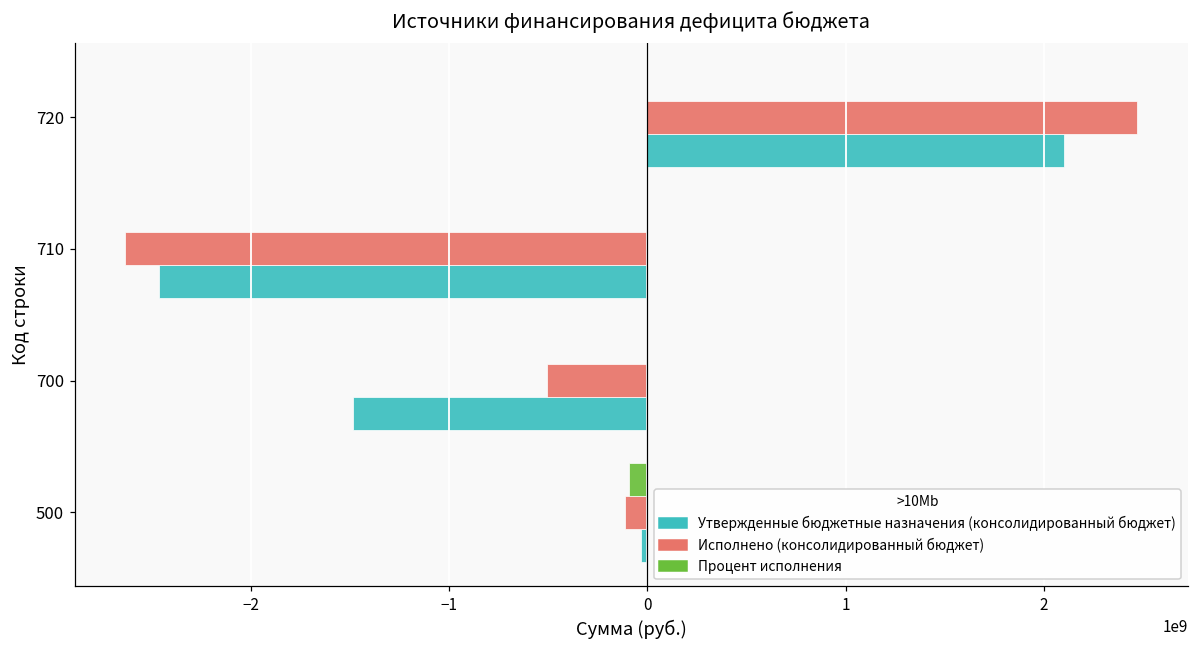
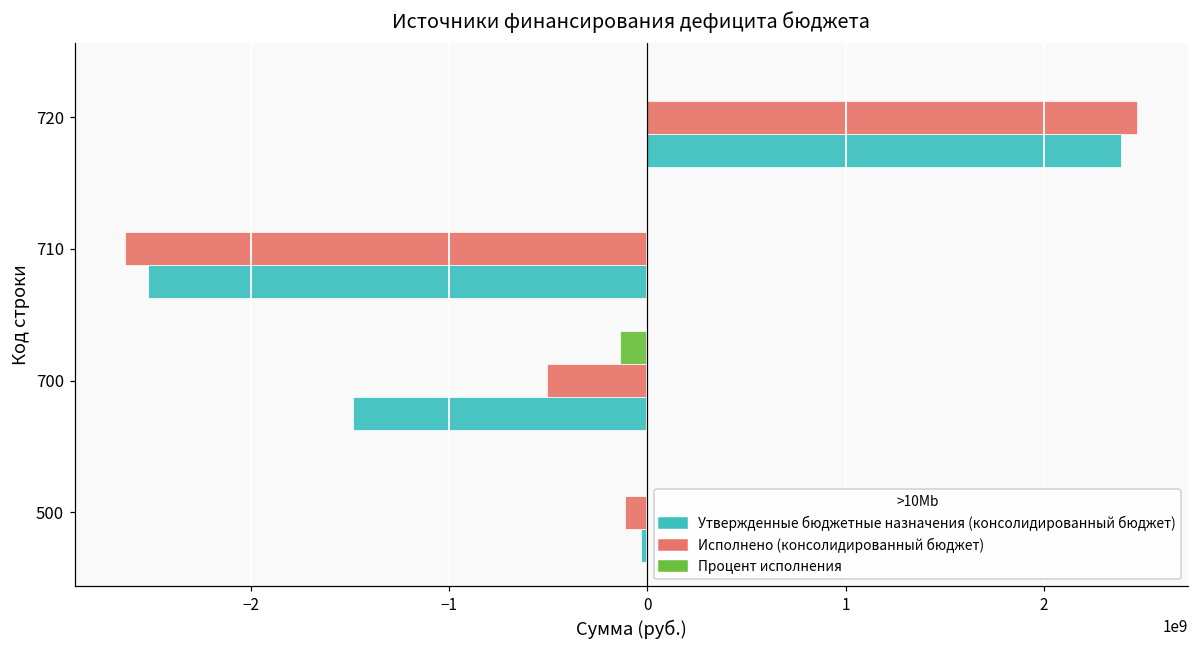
Утвержденные бюджетные назначения (консолидированный бюджет), 720: 2100000000 -> 2390000000
Утвержденные бюджетные назначения (консолидированный бюджет), 710: -2470000000 -> -2520000000
Процент исполнения, 700: 0 -> -140000000
Процент исполнения, 500: -90000000 -> 0
